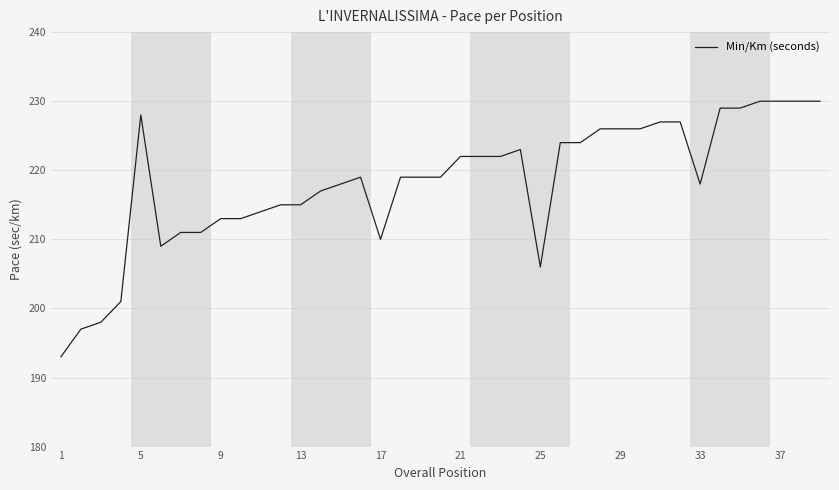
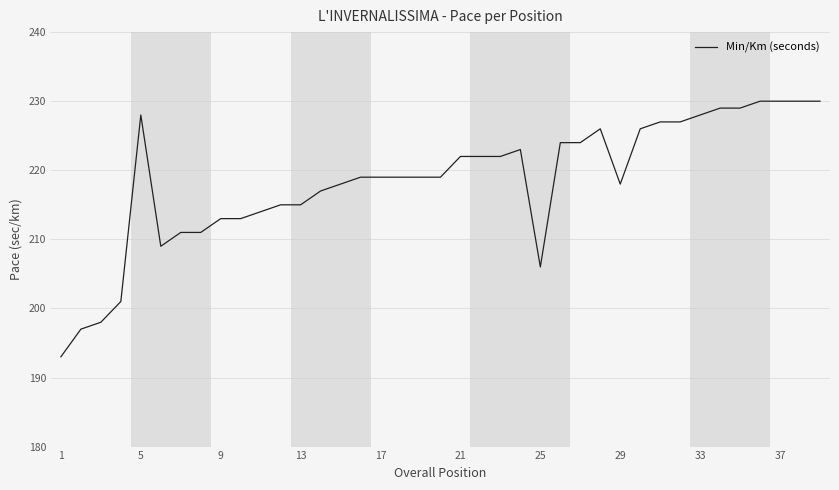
17: 210 -> 219
29: 226 -> 218
33: 218 -> 228
